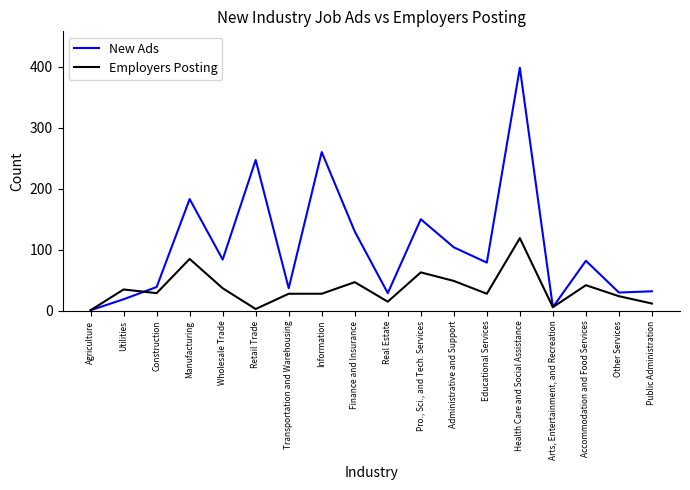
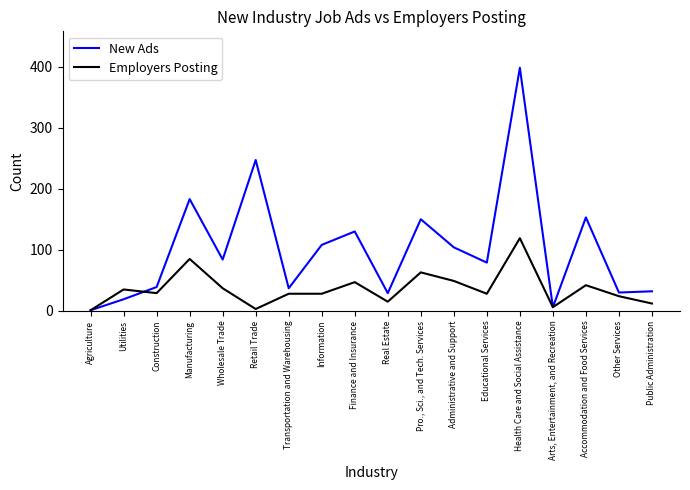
New Ads, Information: 260 -> 110
New Ads, Accommodation and Food Services: 80 -> 150
